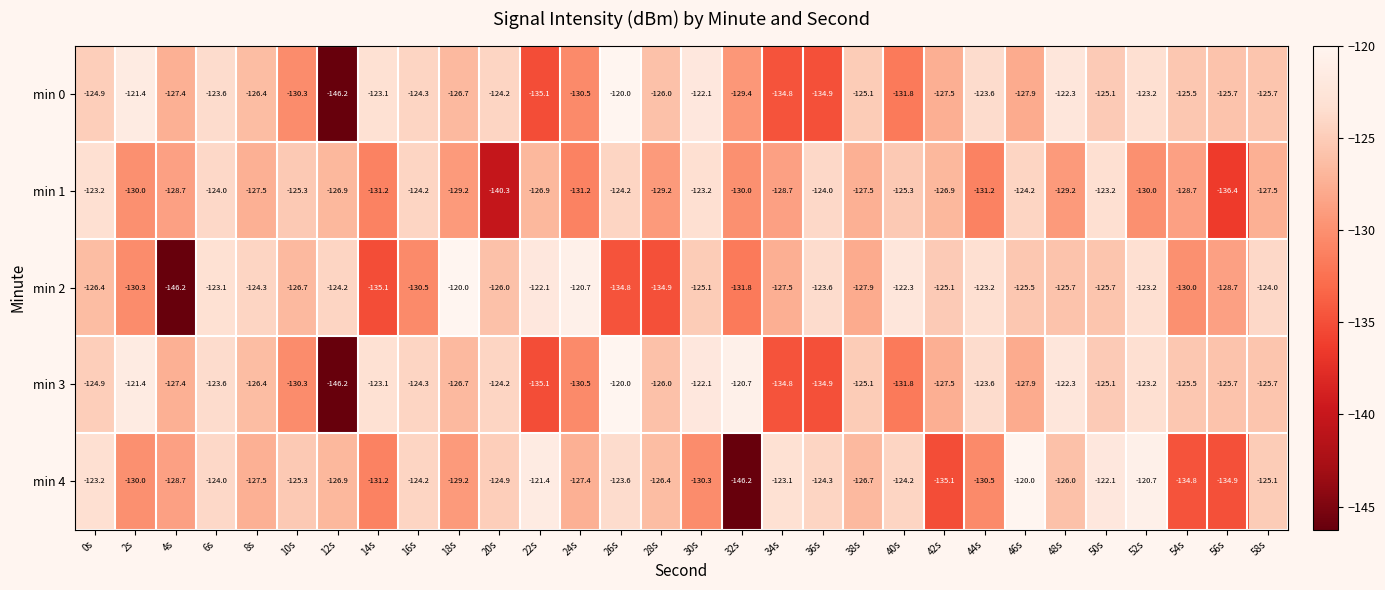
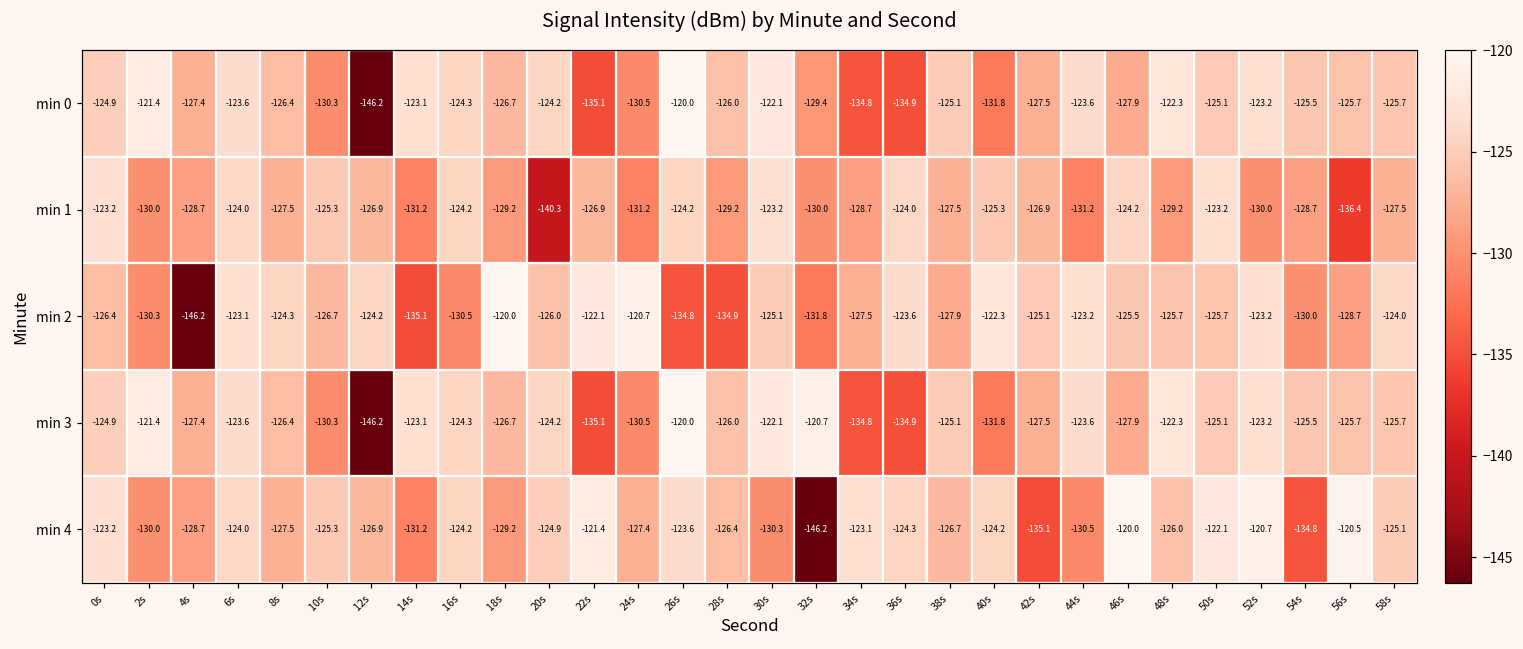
min 4, 56s: -134.9 -> -120.5
